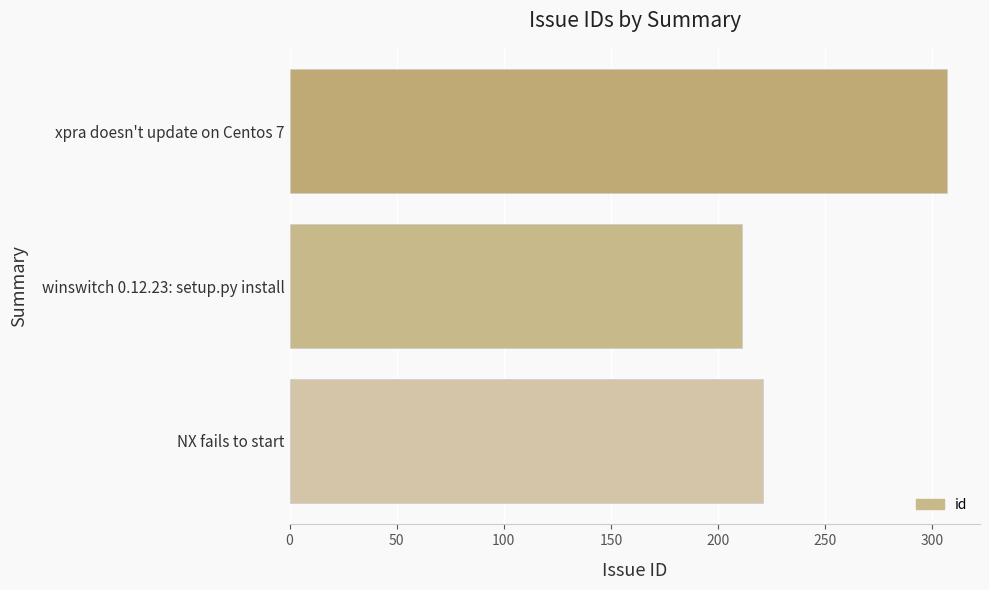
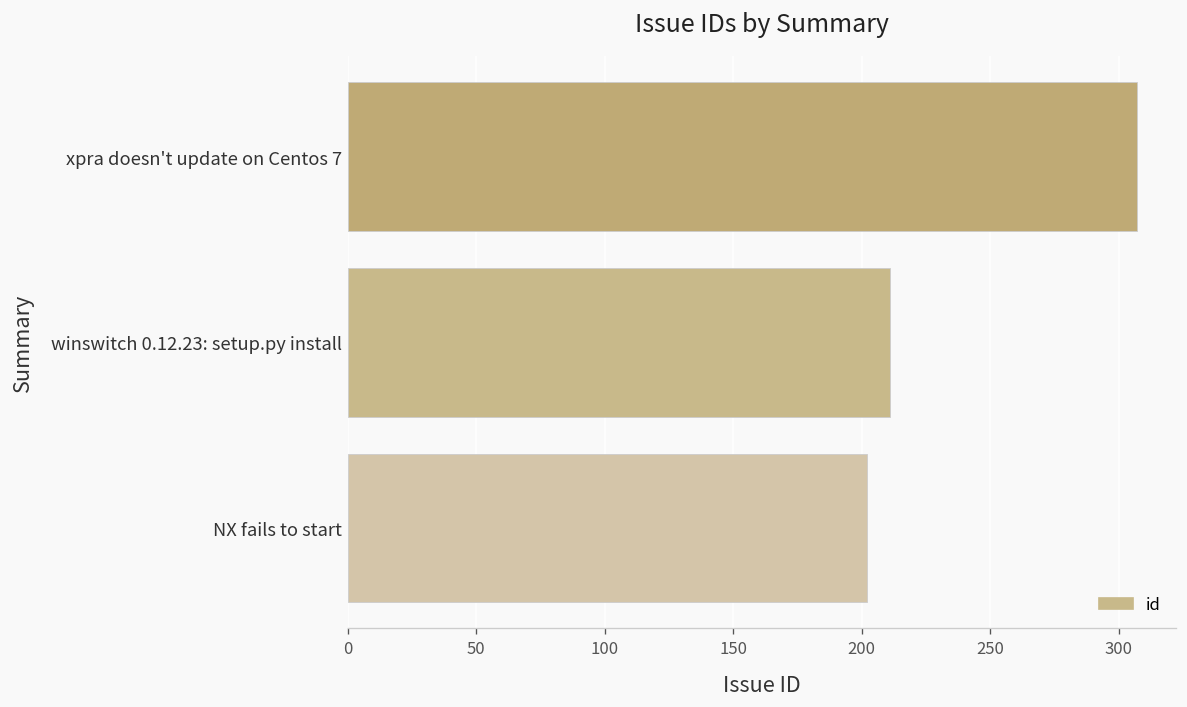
NX fails to start: 221 -> 202
